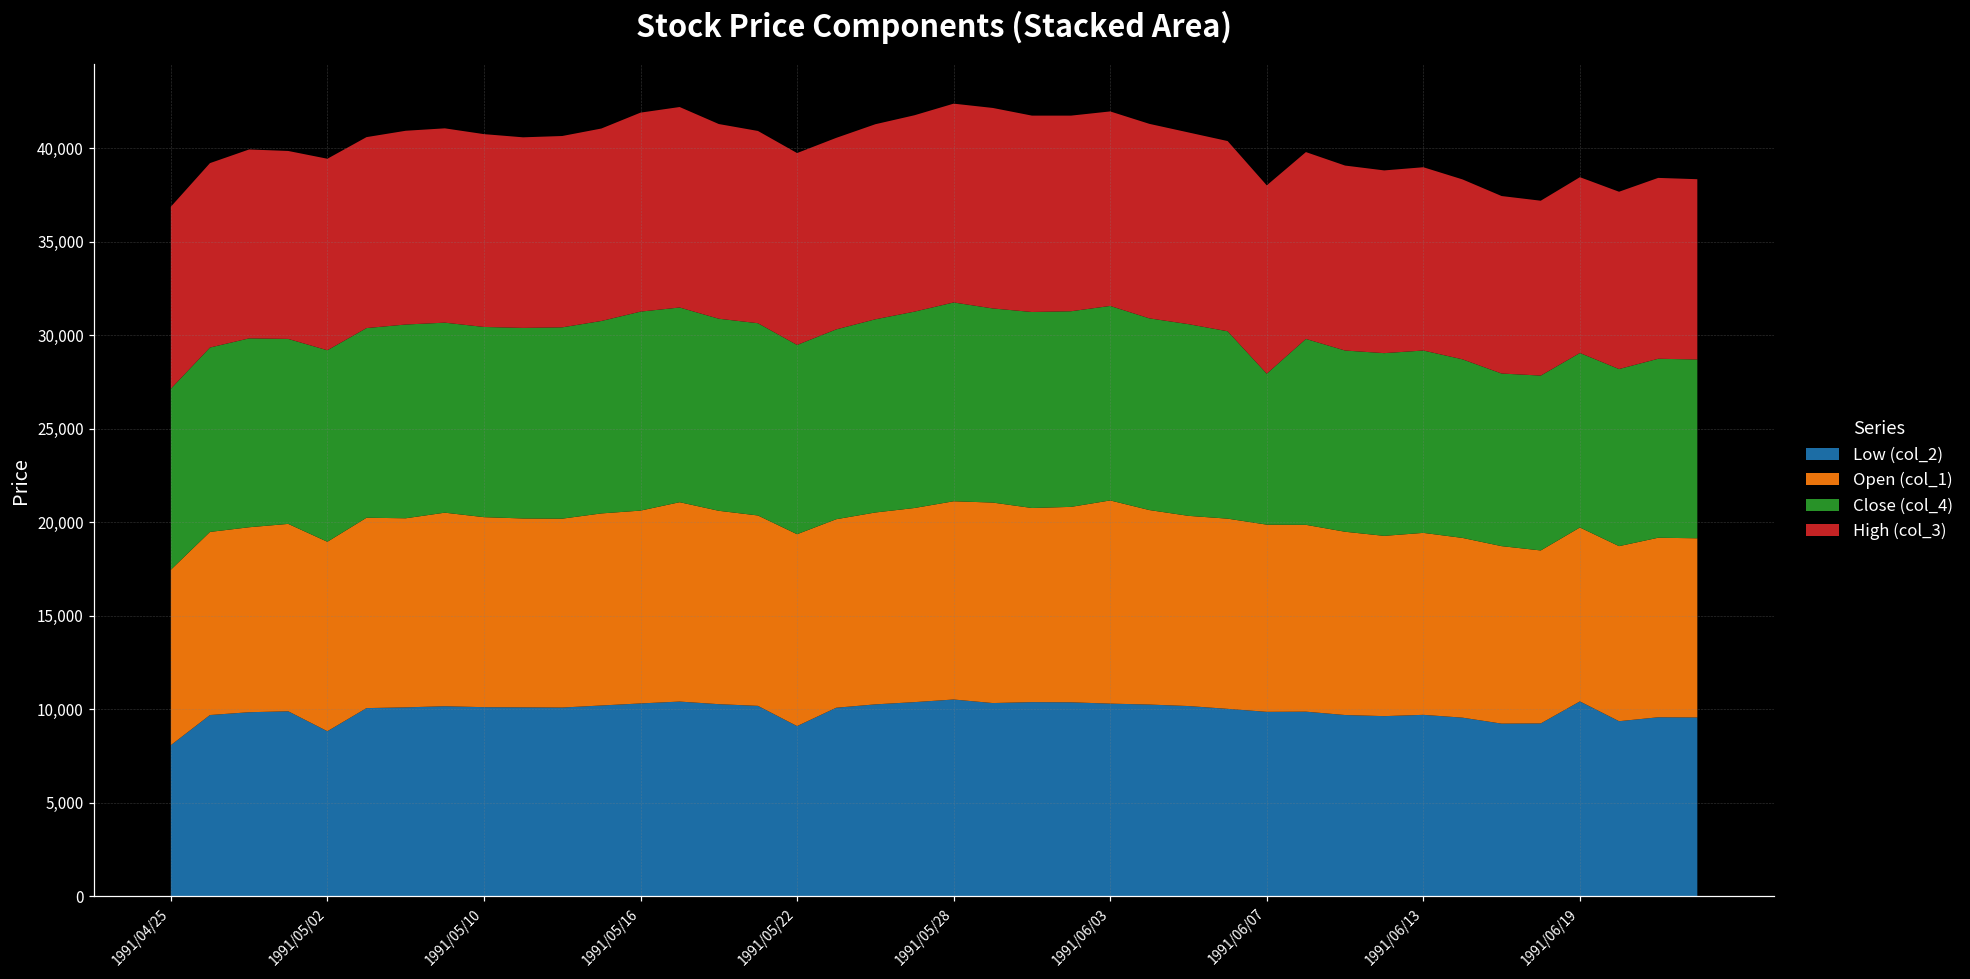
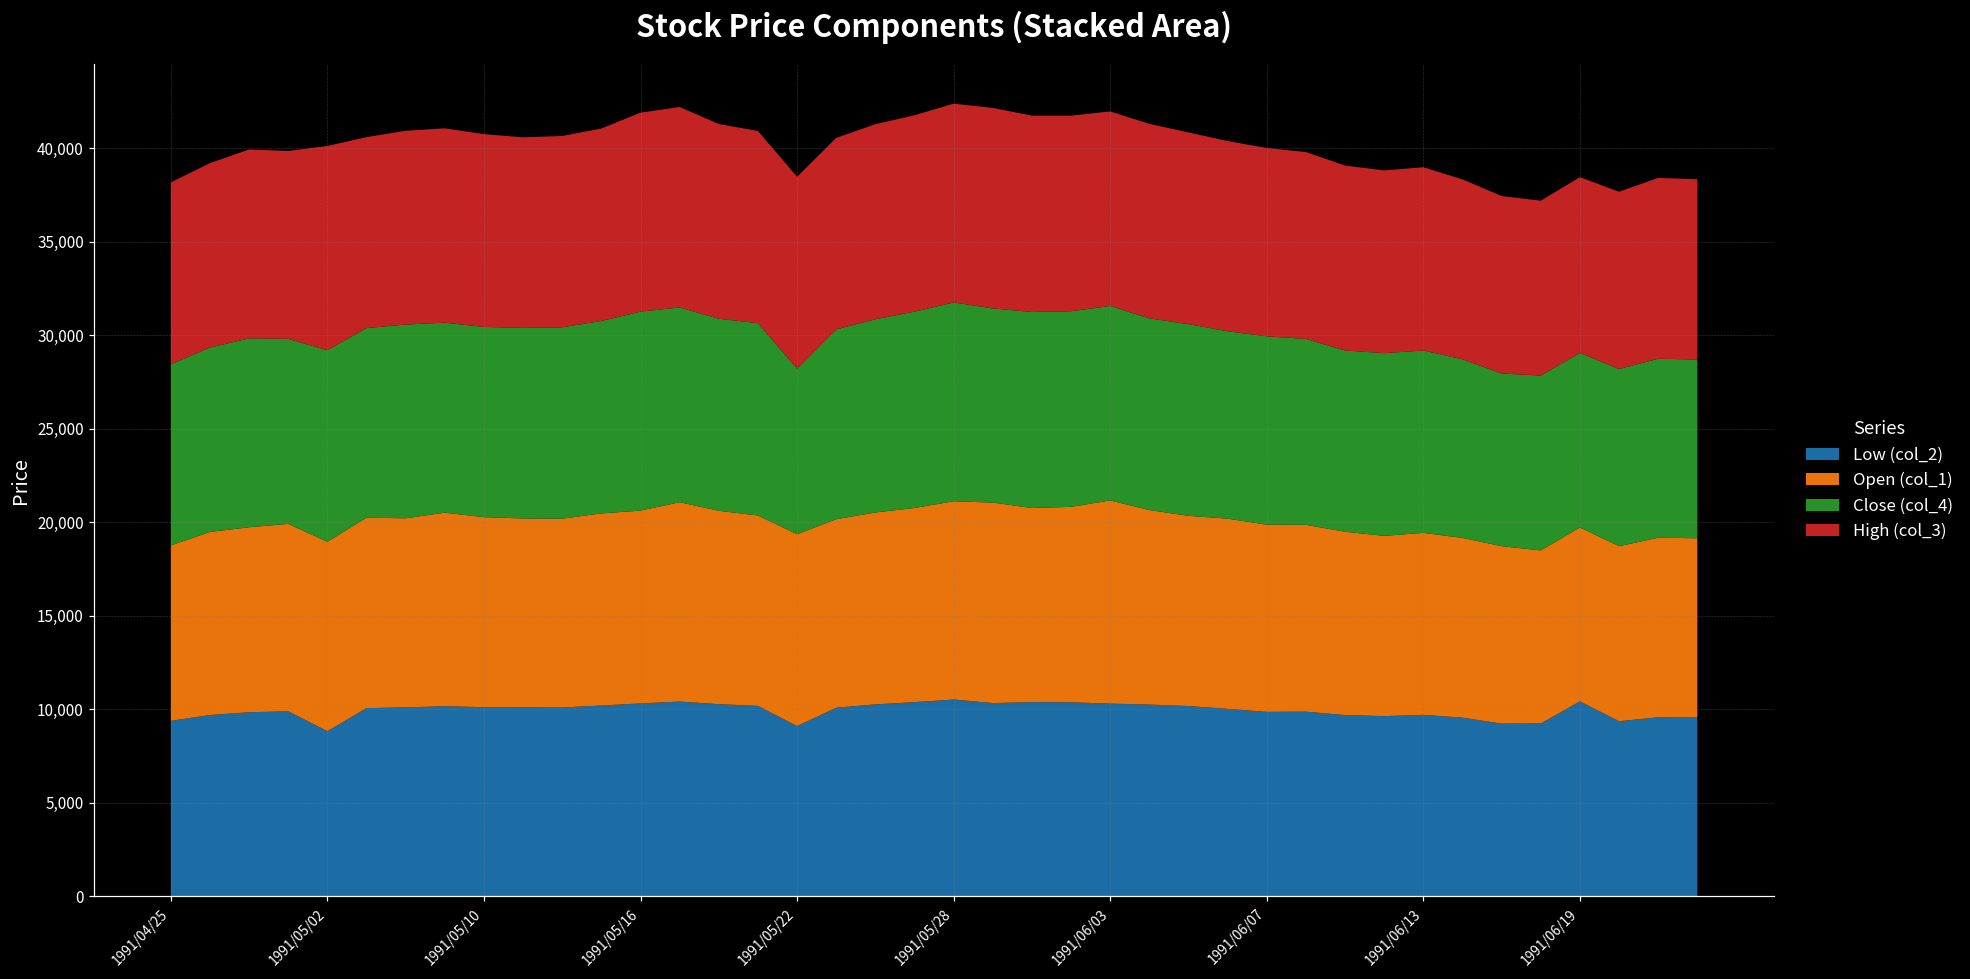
Low (col_2), 1991/04/25: 8,100 -> 9,400
High (col_3), 1991/05/02: 10,200 -> 10,900
Close (col_4), 1991/05/22: 10,100 -> 8,900
Close (col_4), 1991/06/07: 8,100 -> 10,100
